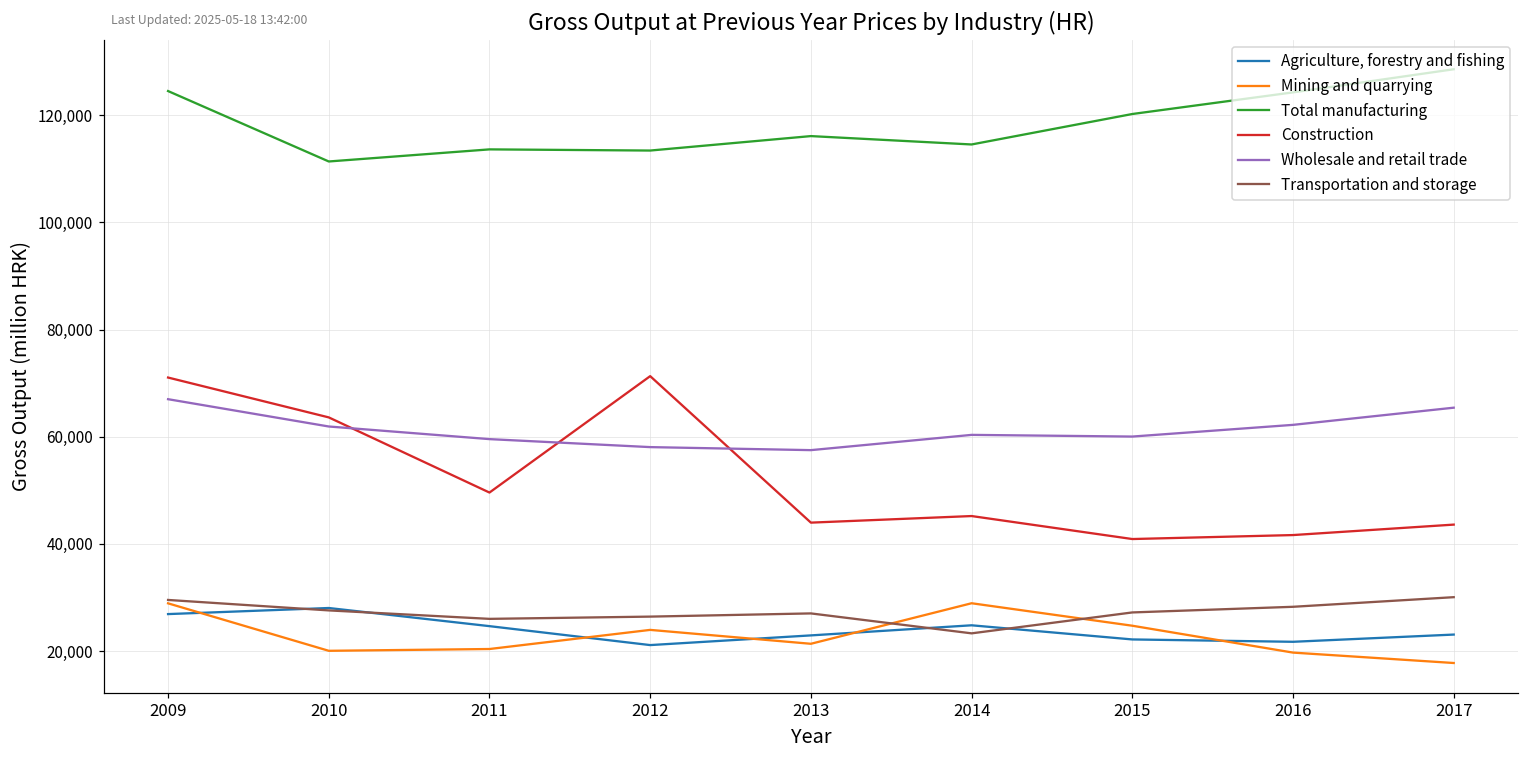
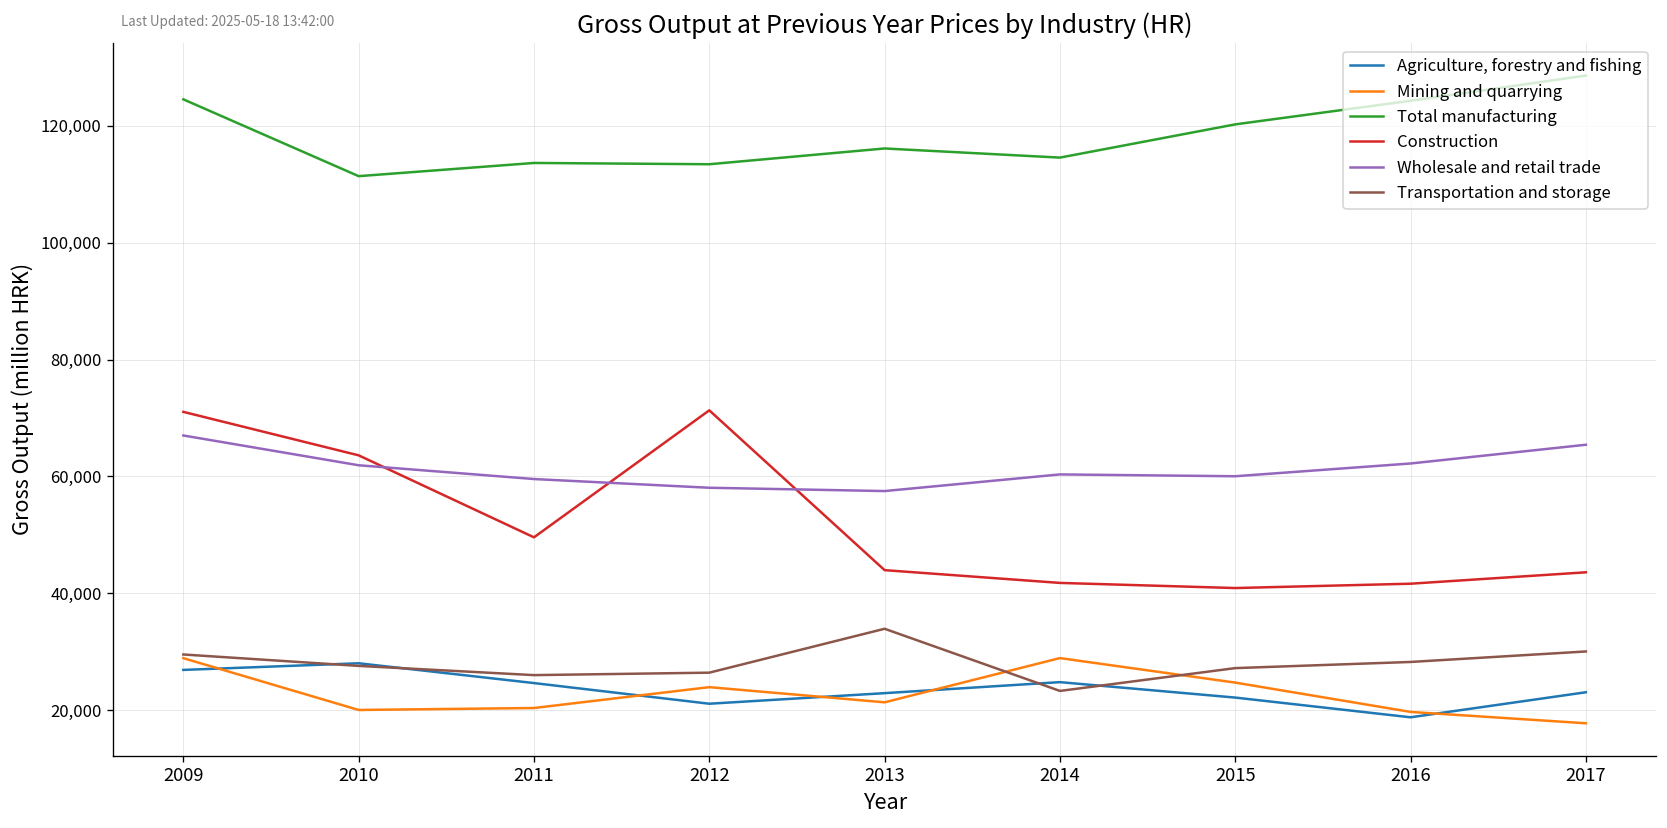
Transportation and storage, 2013: 27,000 -> 34,000
Construction, 2014: 45,000 -> 42,000
Agriculture, forestry and fishing, 2016: 22,000 -> 19,000
